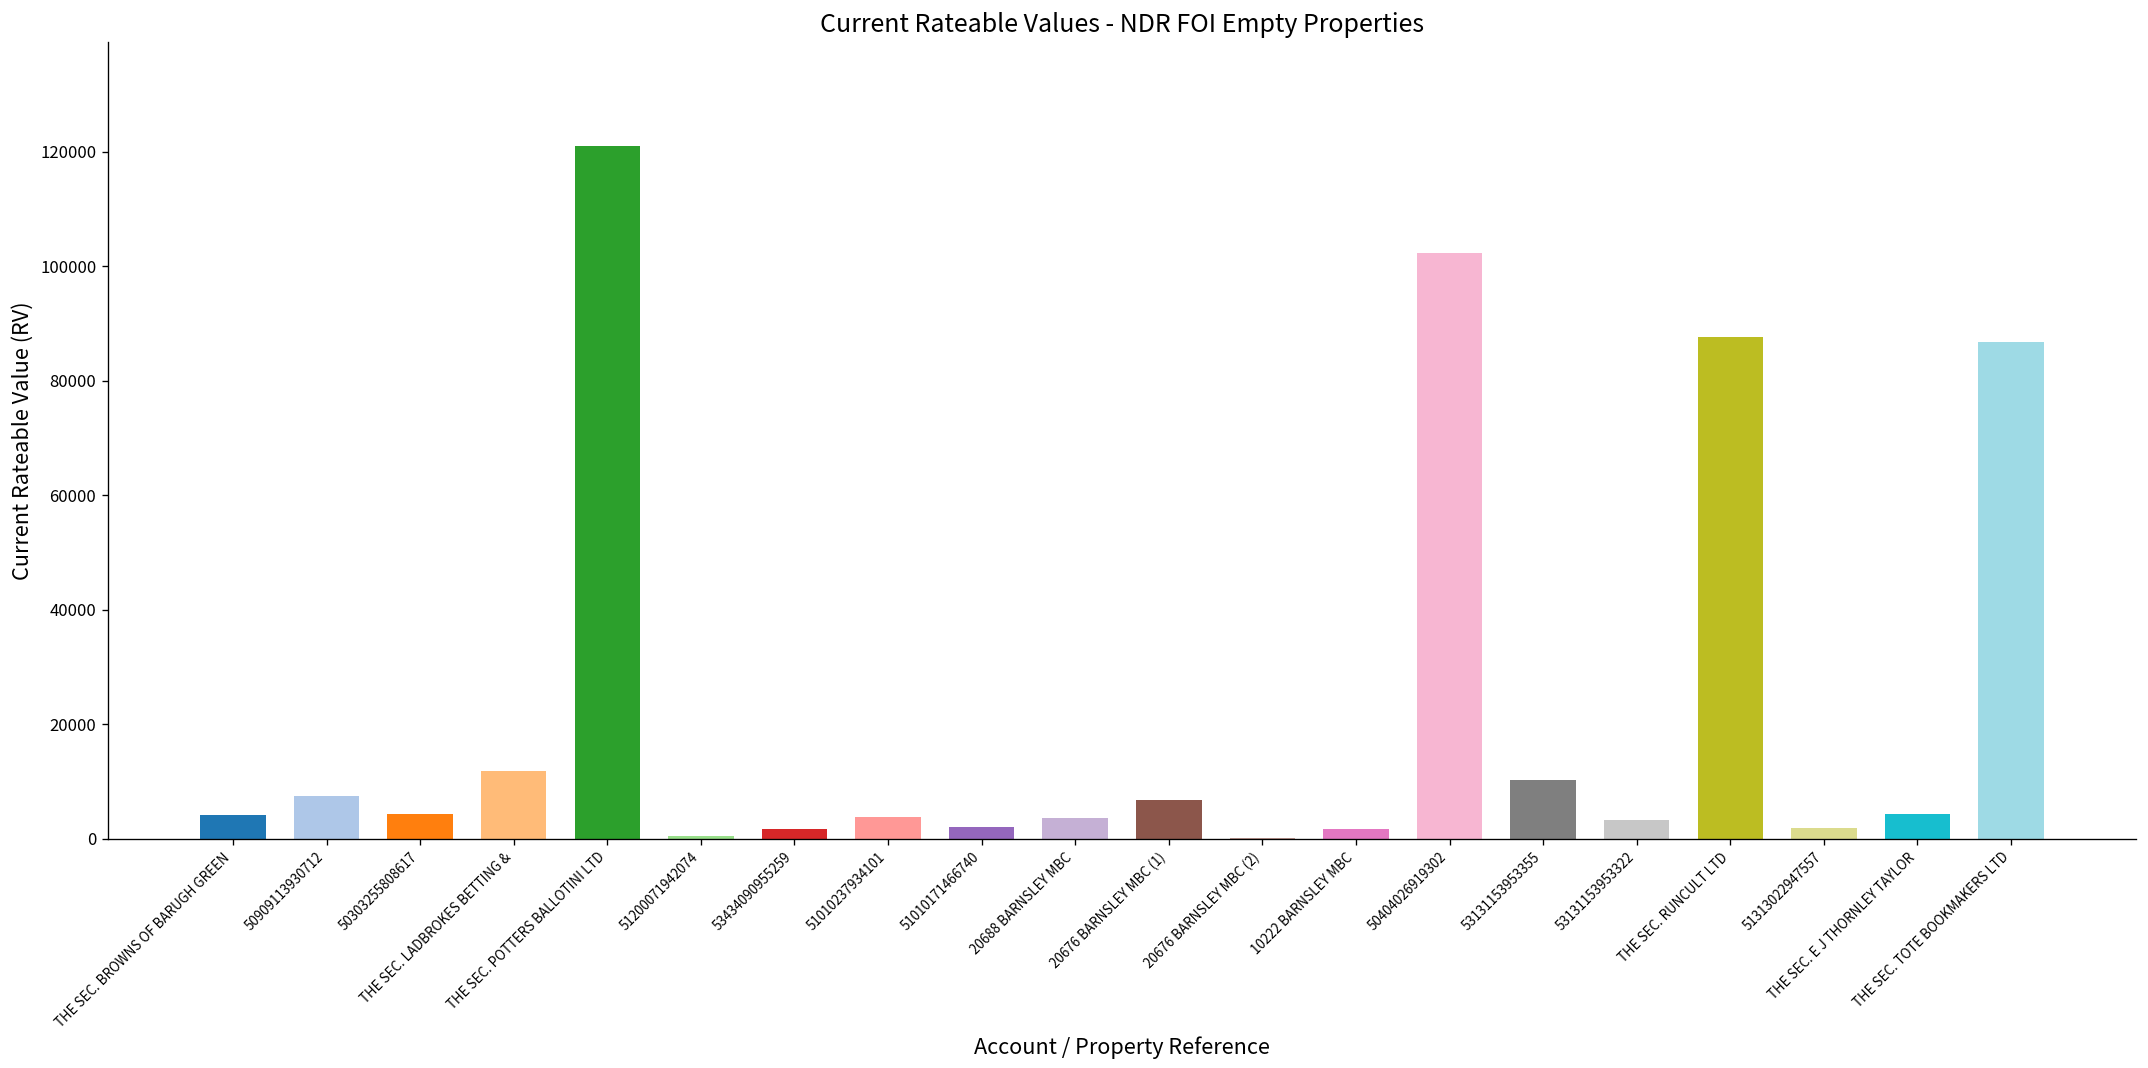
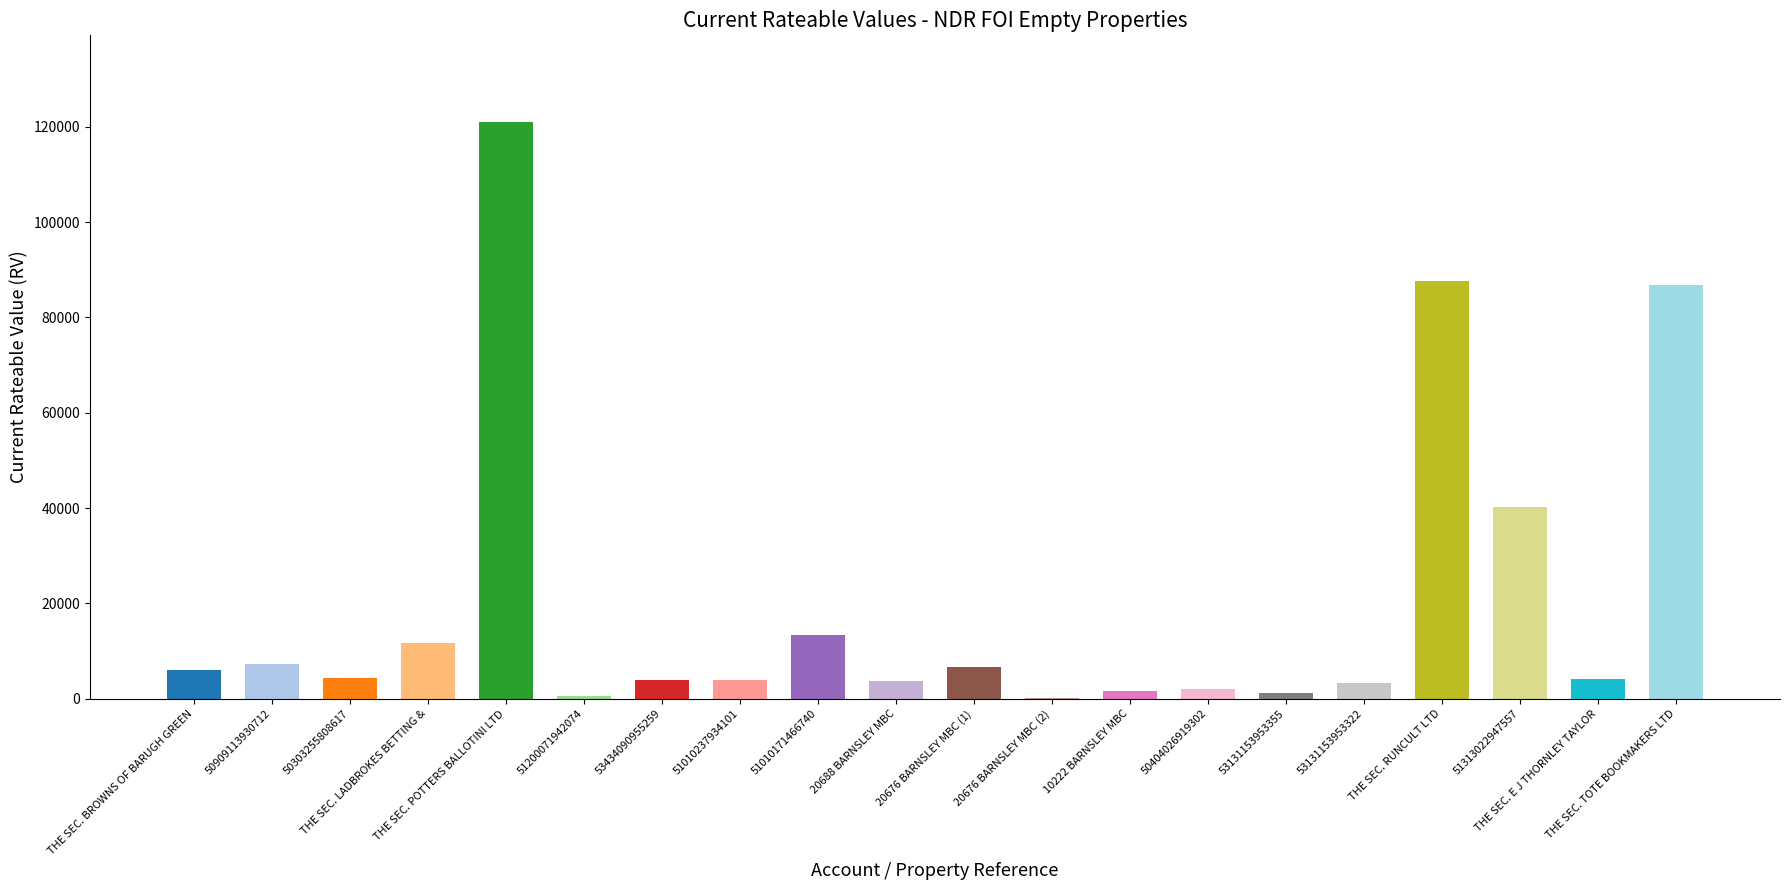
THE SEC. BROWNS OF BARUGH GREEN: 4000 -> 6000
53434090955259: 2000 -> 4000
51010171466740: 2000 -> 13000
50404026919302: 102000 -> 2000
53131153953355: 10000 -> 1000
51313022947557: 2000 -> 40000
